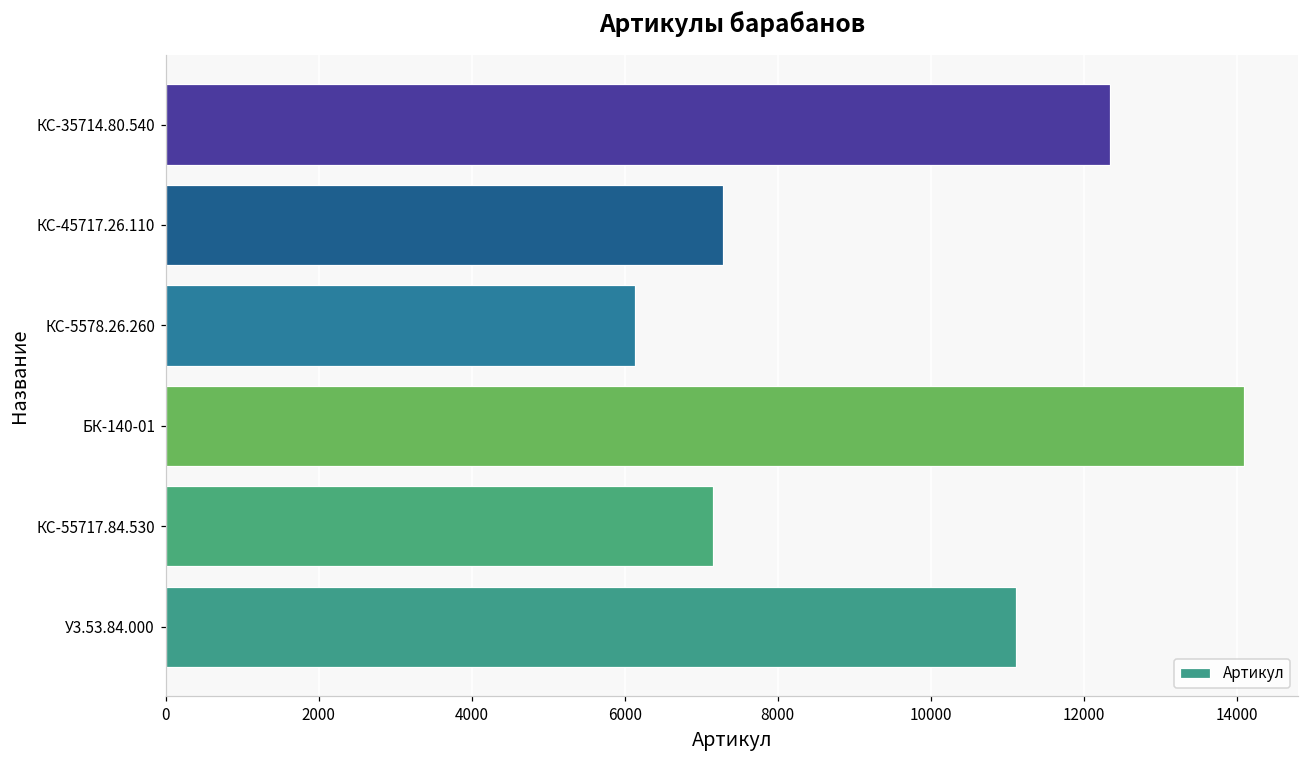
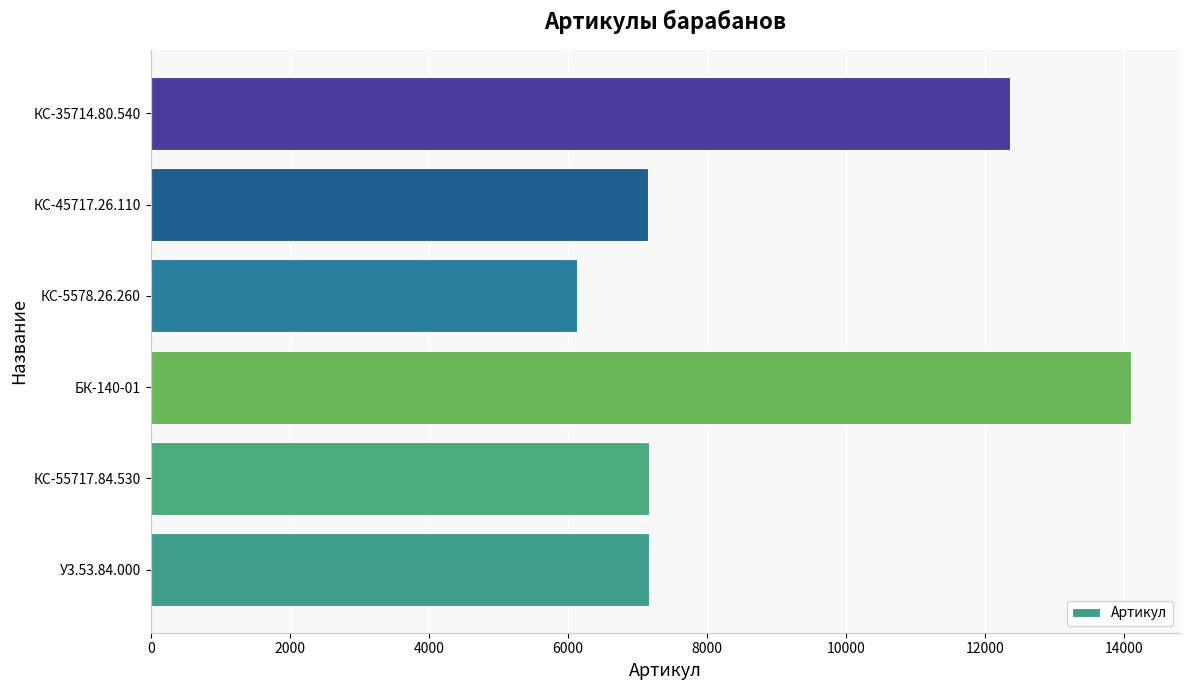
КС-45717.26.110: 7300 -> 7200
У3.53.84.000: 11100 -> 7200
